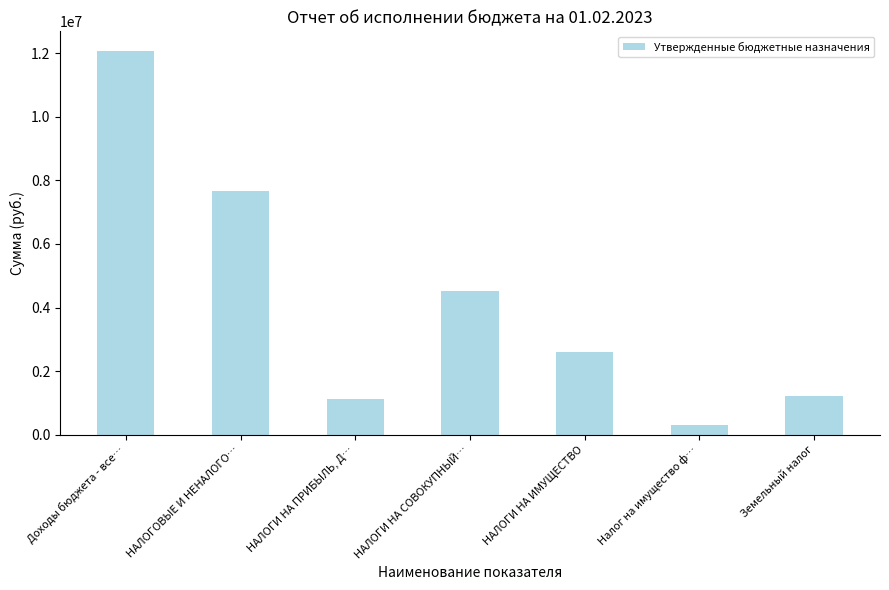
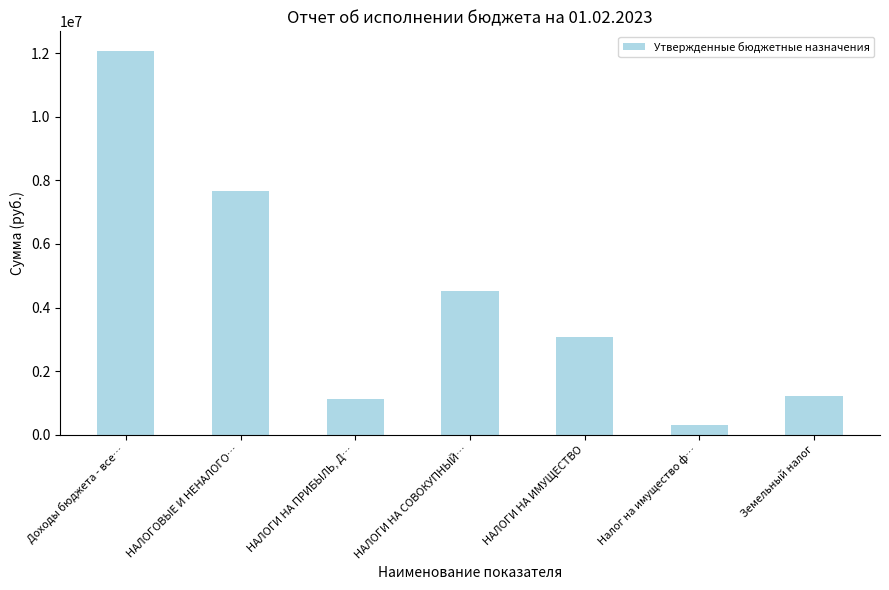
НАЛОГИ НА ИМУЩЕСТВО: 2600000 -> 3100000
